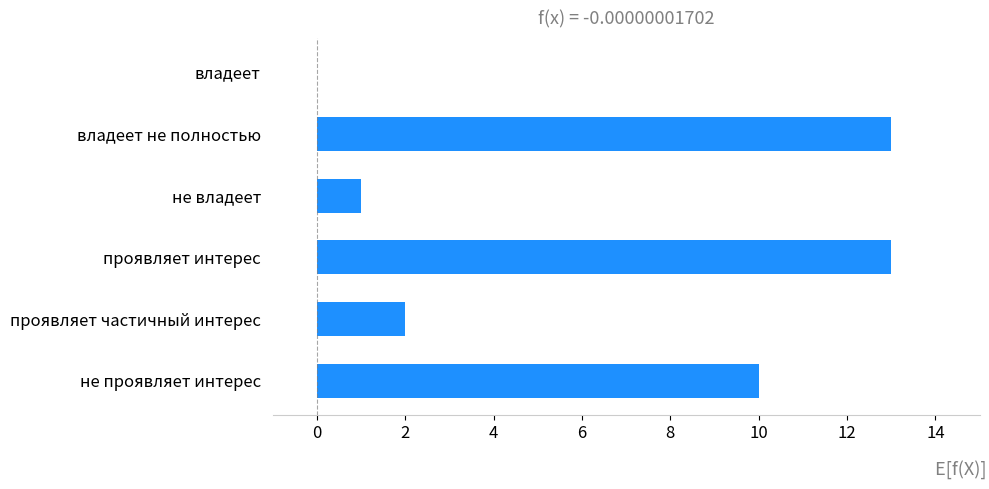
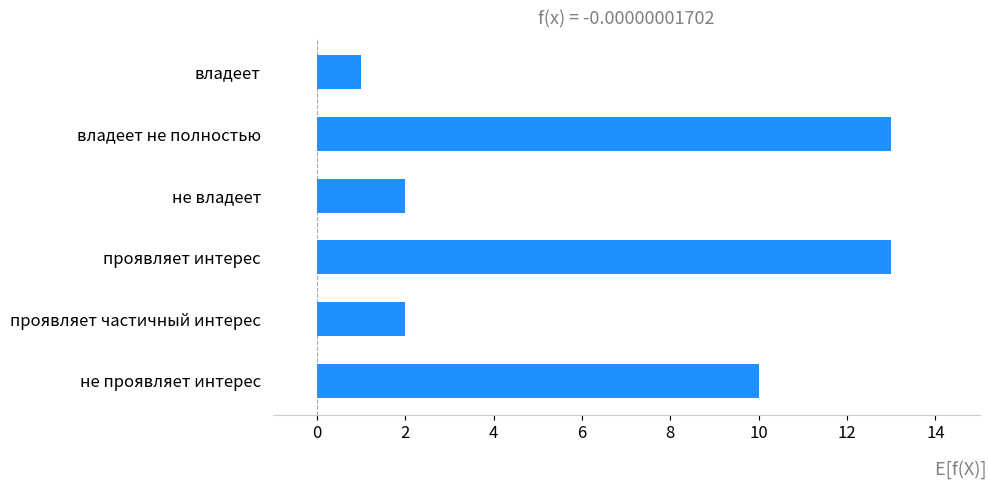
владеет: 0 -> 1
не владеет: 1 -> 2
